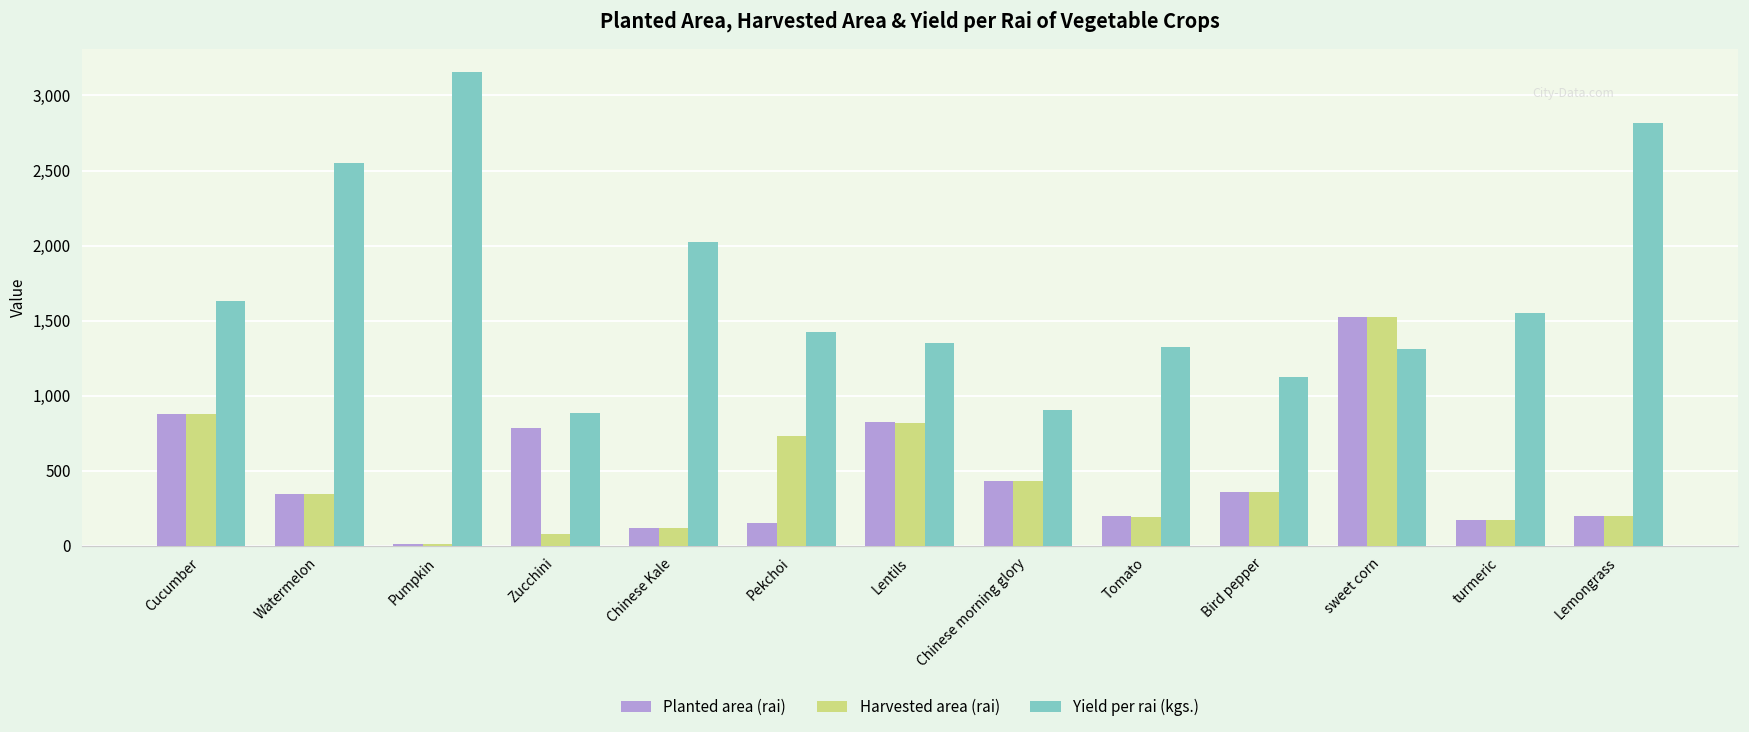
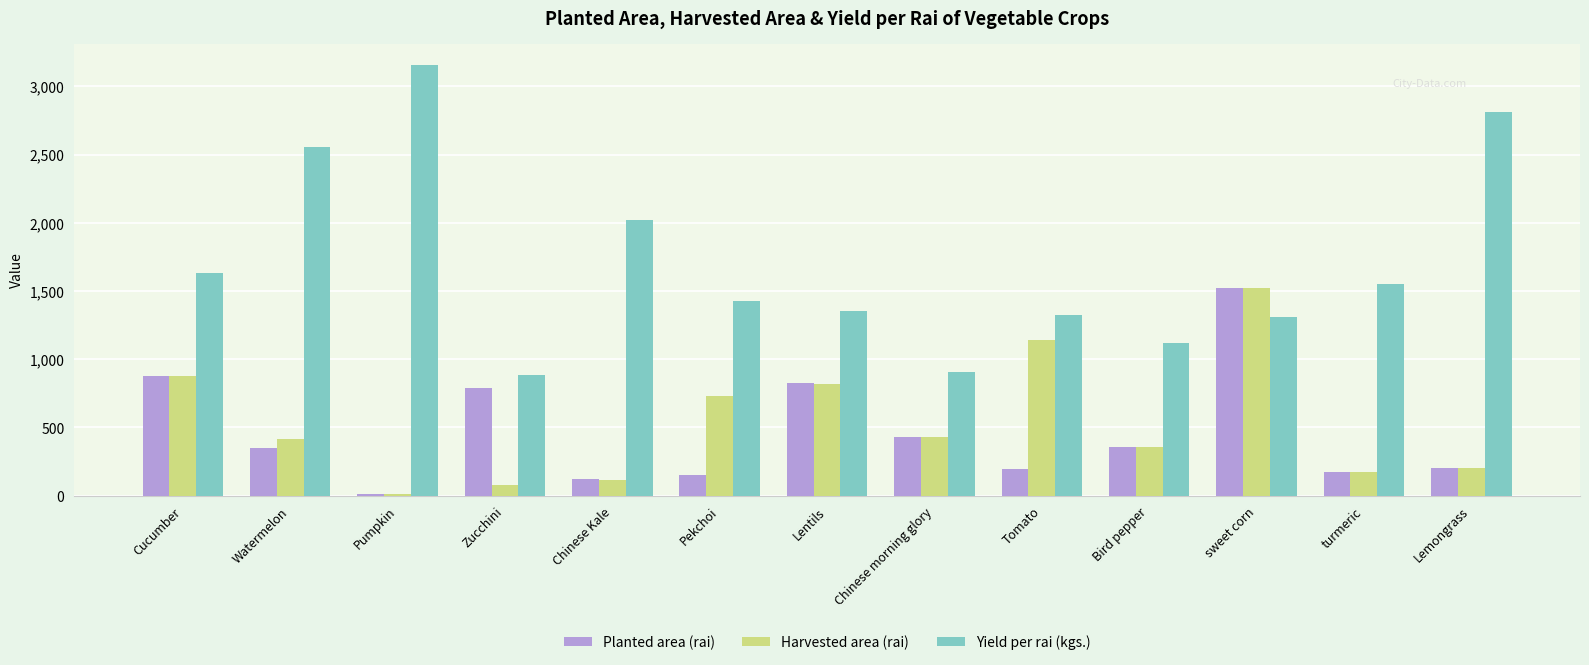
Harvested area (rai), Watermelon: 350 -> 410
Harvested area (rai), Tomato: 190 -> 1,140
